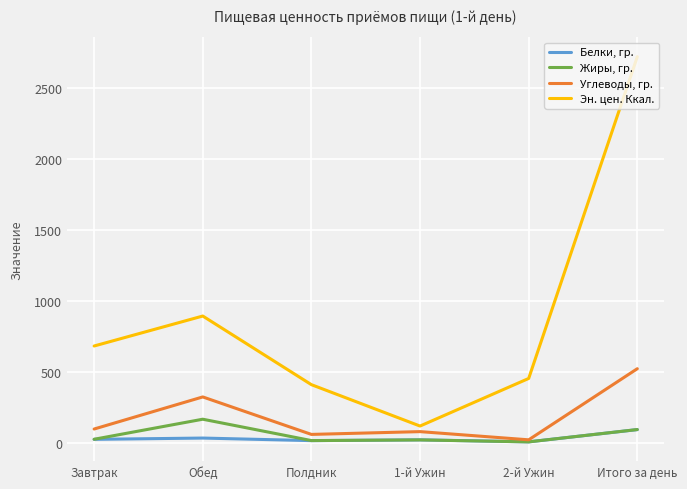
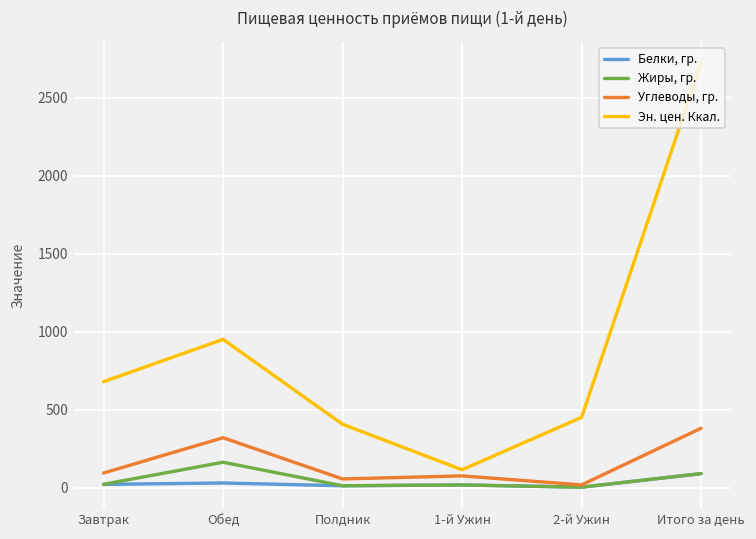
Эн. цен. Ккал., Обед: 890 -> 950
Углеводы, гр., Итого за день: 520 -> 380
